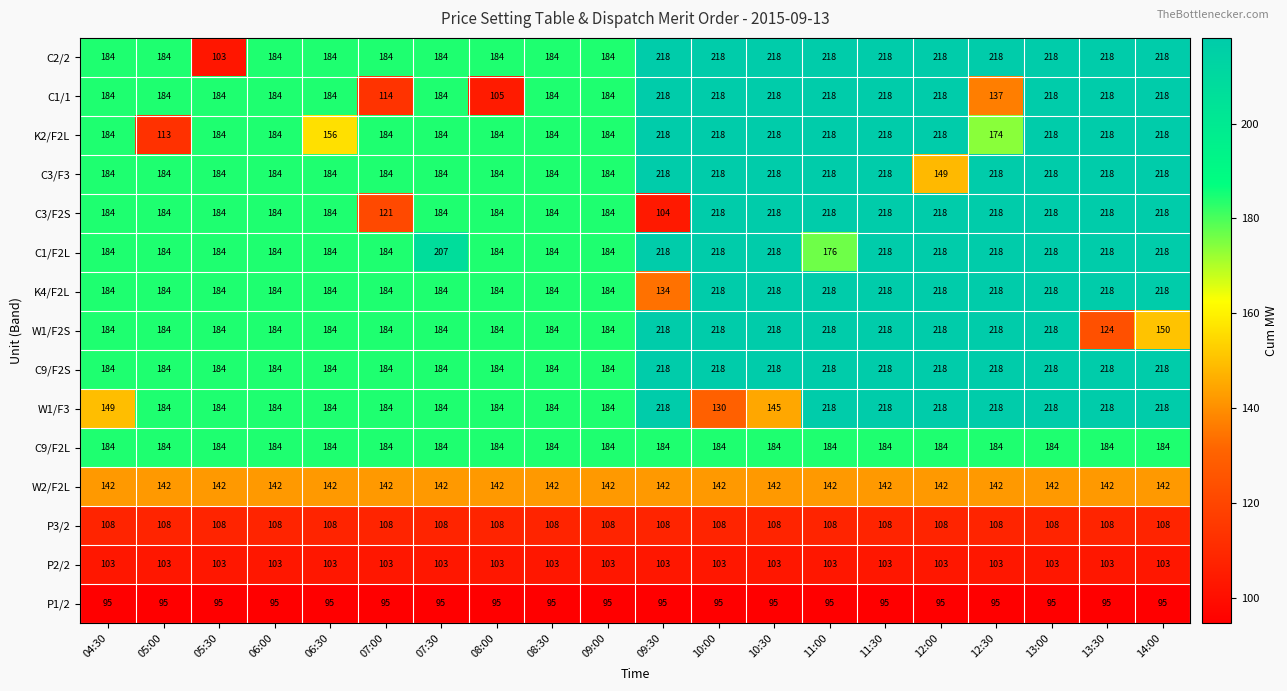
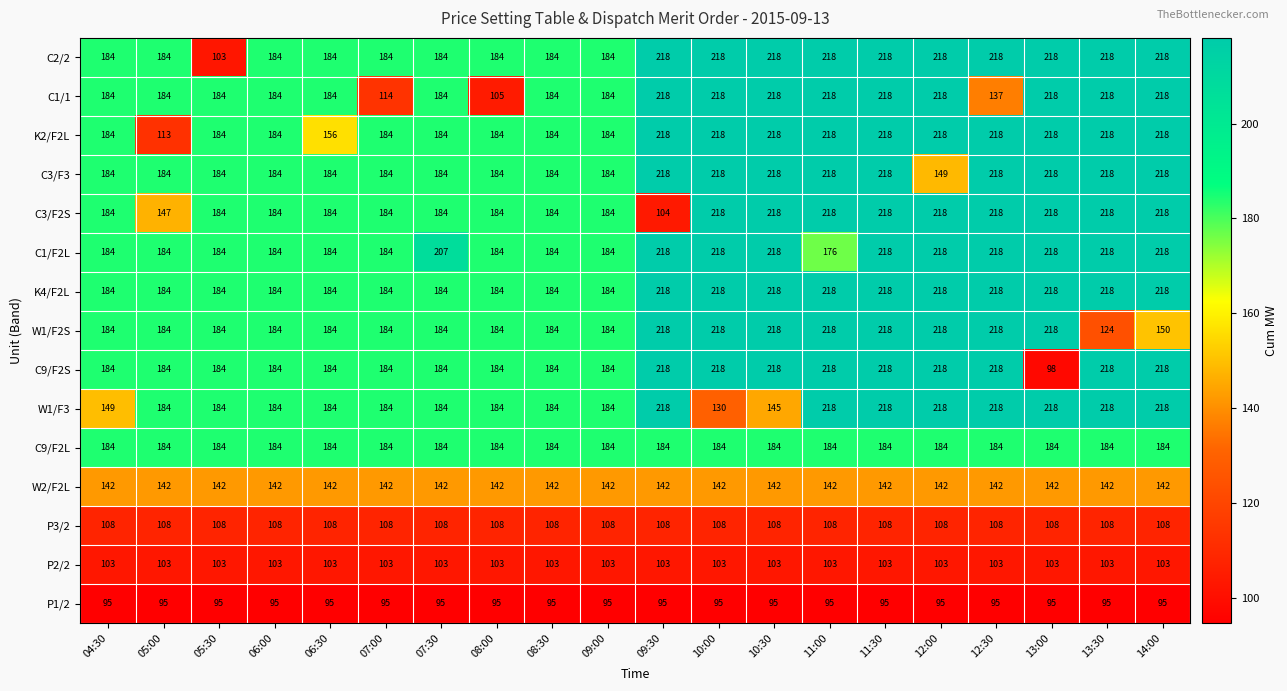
K2/F2L, 12:30: 174 -> 218
C3/F2S, 05:00: 184 -> 147
C3/F2S, 07:00: 121 -> 184
K4/F2L, 09:30: 134 -> 218
C9/F2S, 13:00: 218 -> 98
